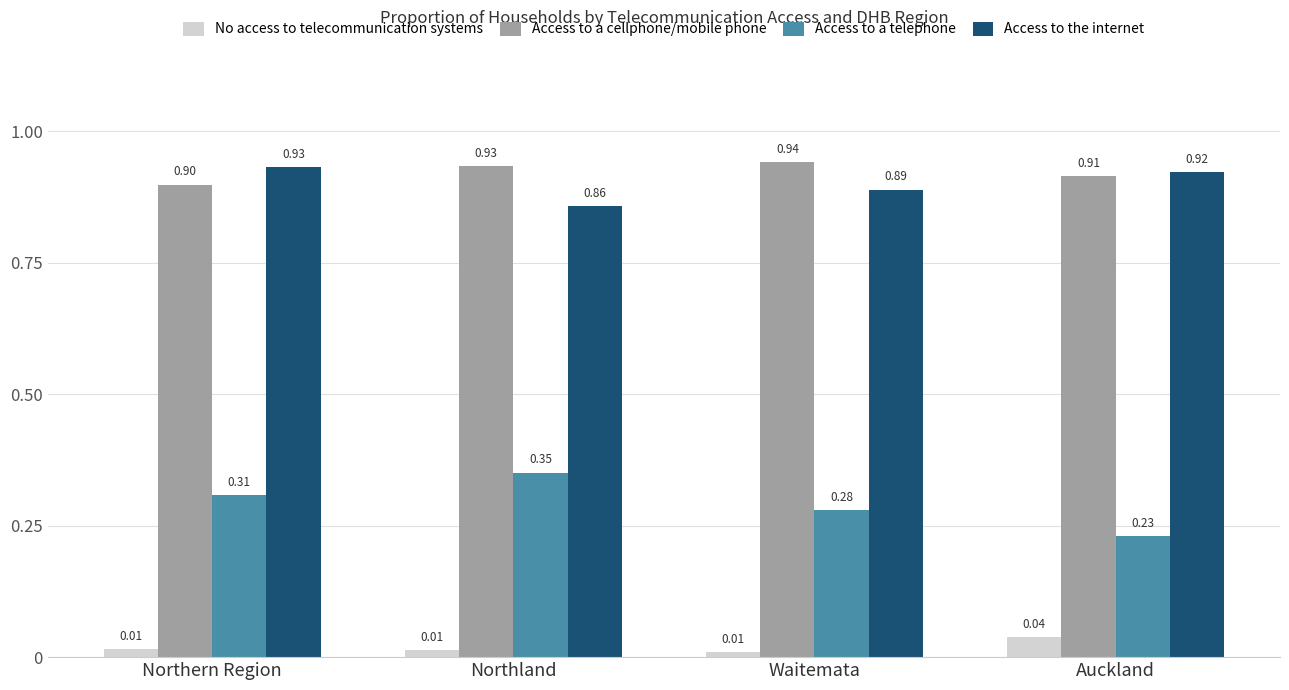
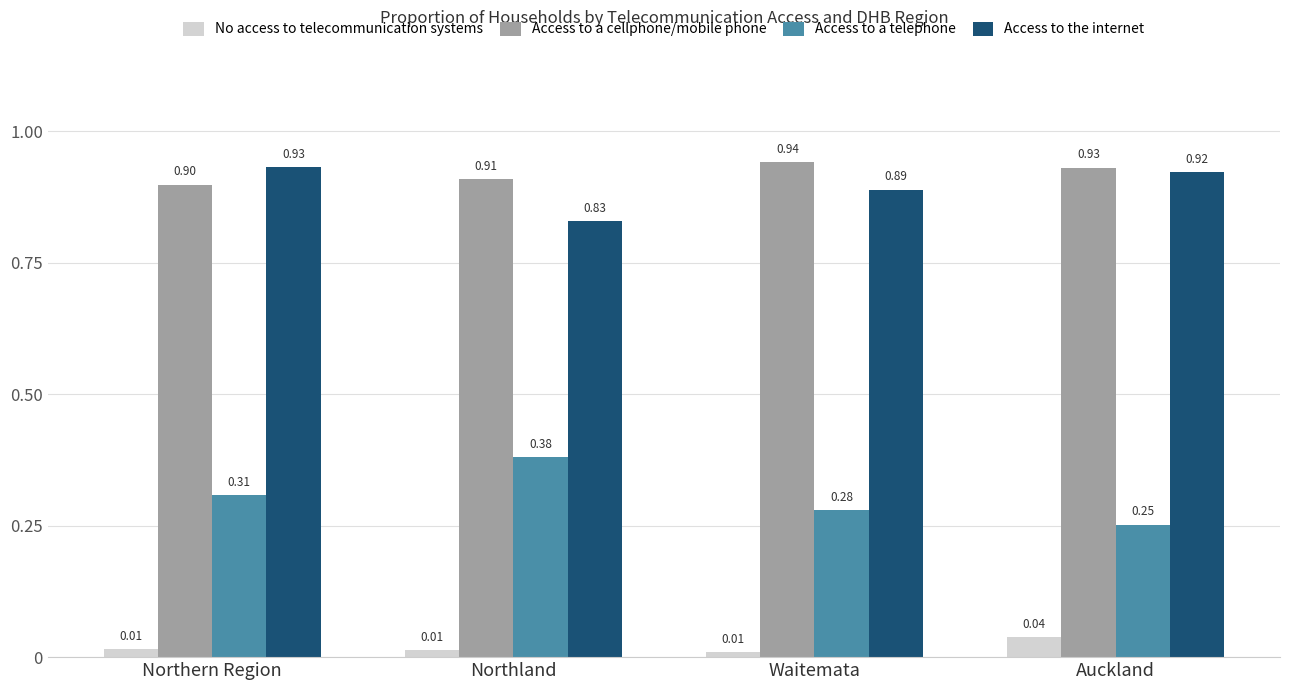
Access to a cellphone/mobile phone, Northland: 0.93 -> 0.91
Access to a telephone, Northland: 0.35 -> 0.38
Access to the internet, Northland: 0.86 -> 0.83
Access to a cellphone/mobile phone, Auckland: 0.91 -> 0.93
Access to a telephone, Auckland: 0.23 -> 0.25
